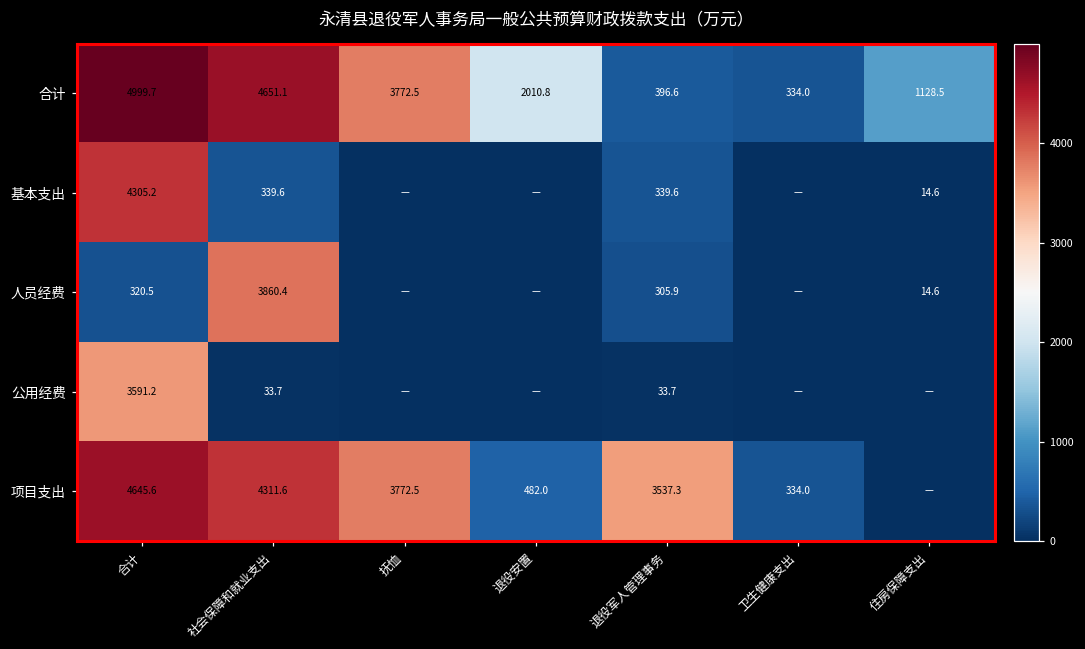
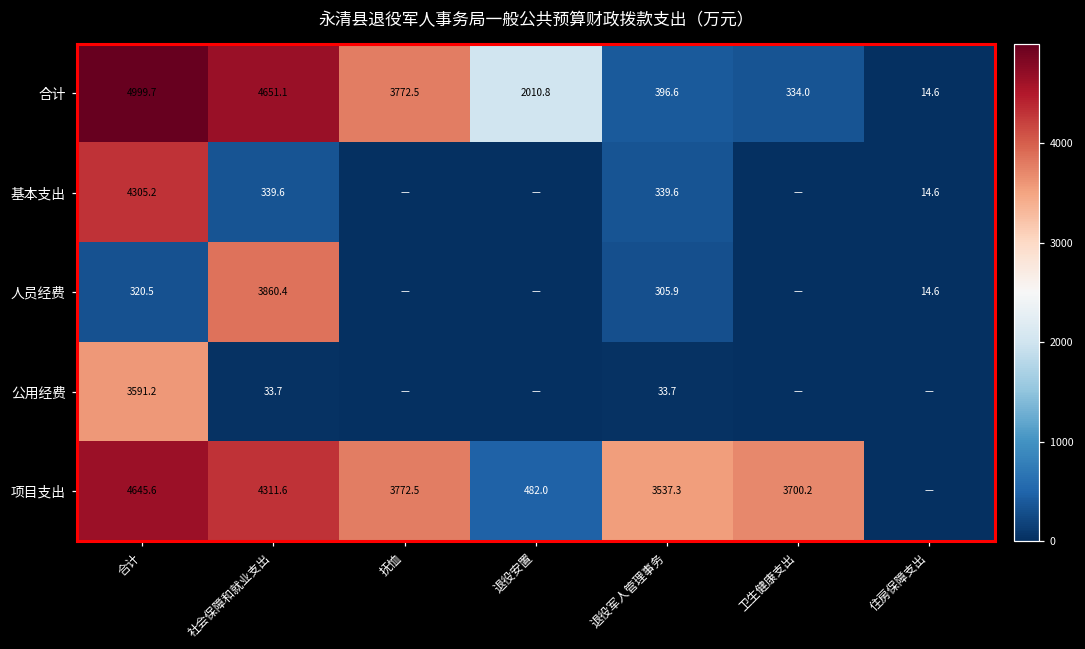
合计, 住房保障支出: 1128.5 -> 14.6
项目支出, 卫生健康支出: 334.0 -> 3700.2
